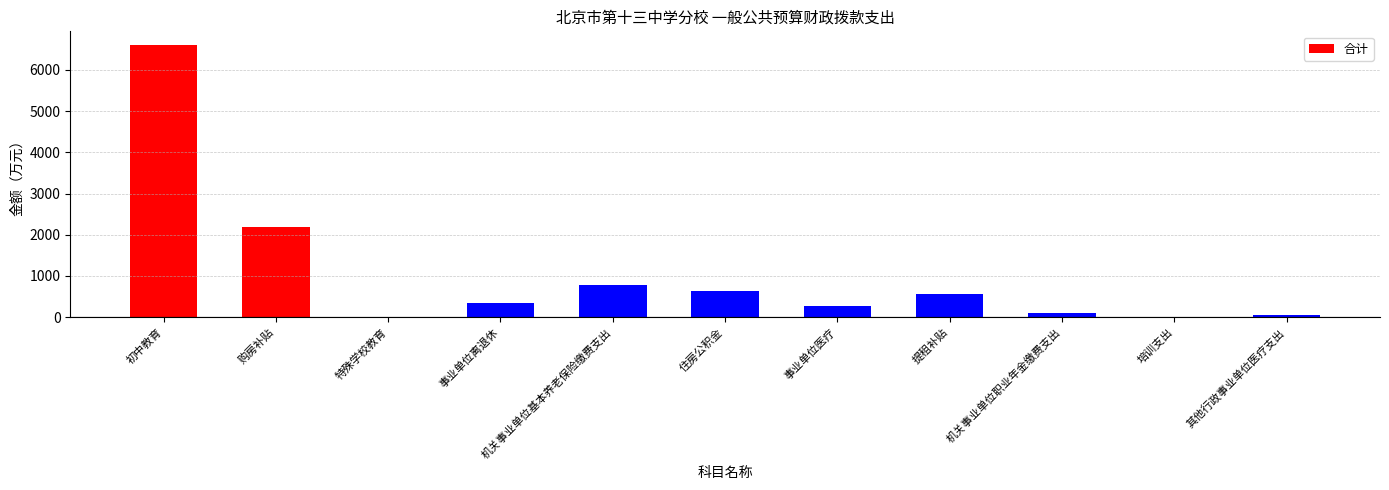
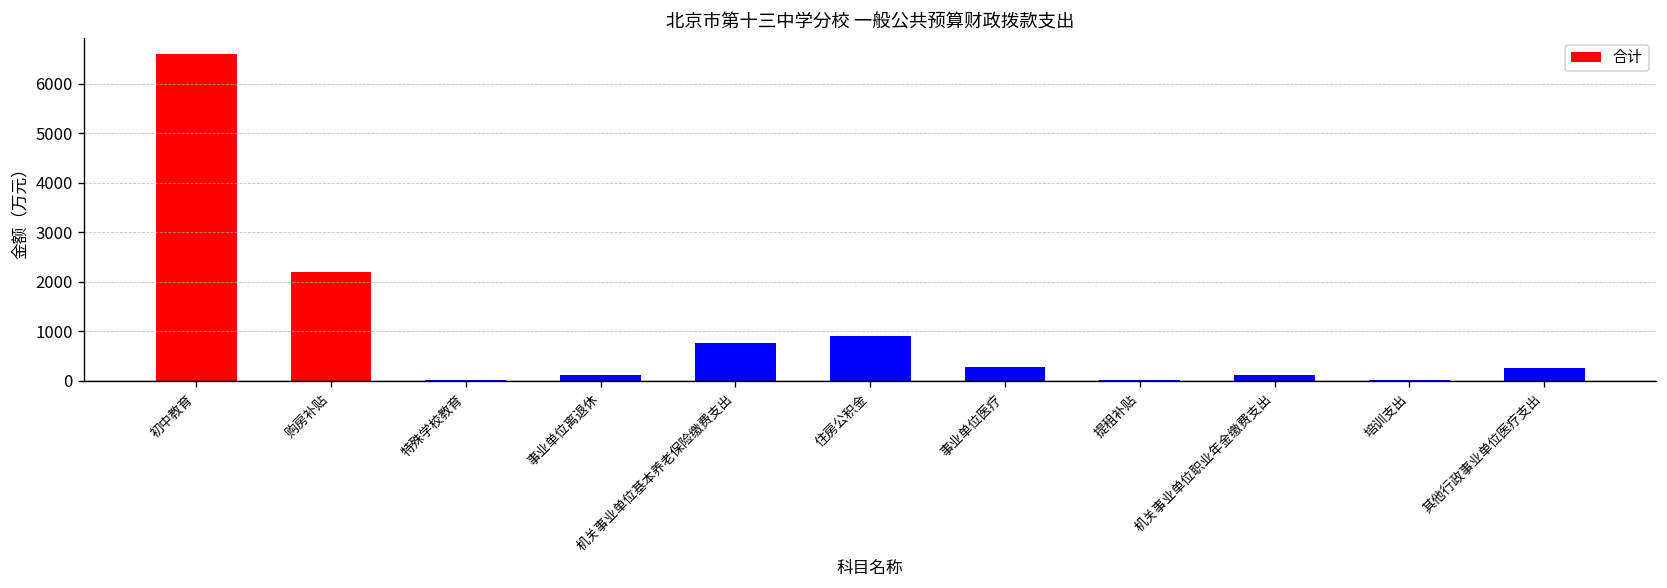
事业单位离退休: 400 -> 100
住房公积金: 600 -> 900
提租补贴: 600 -> 0
其他行政事业单位医疗支出: 0 -> 300
